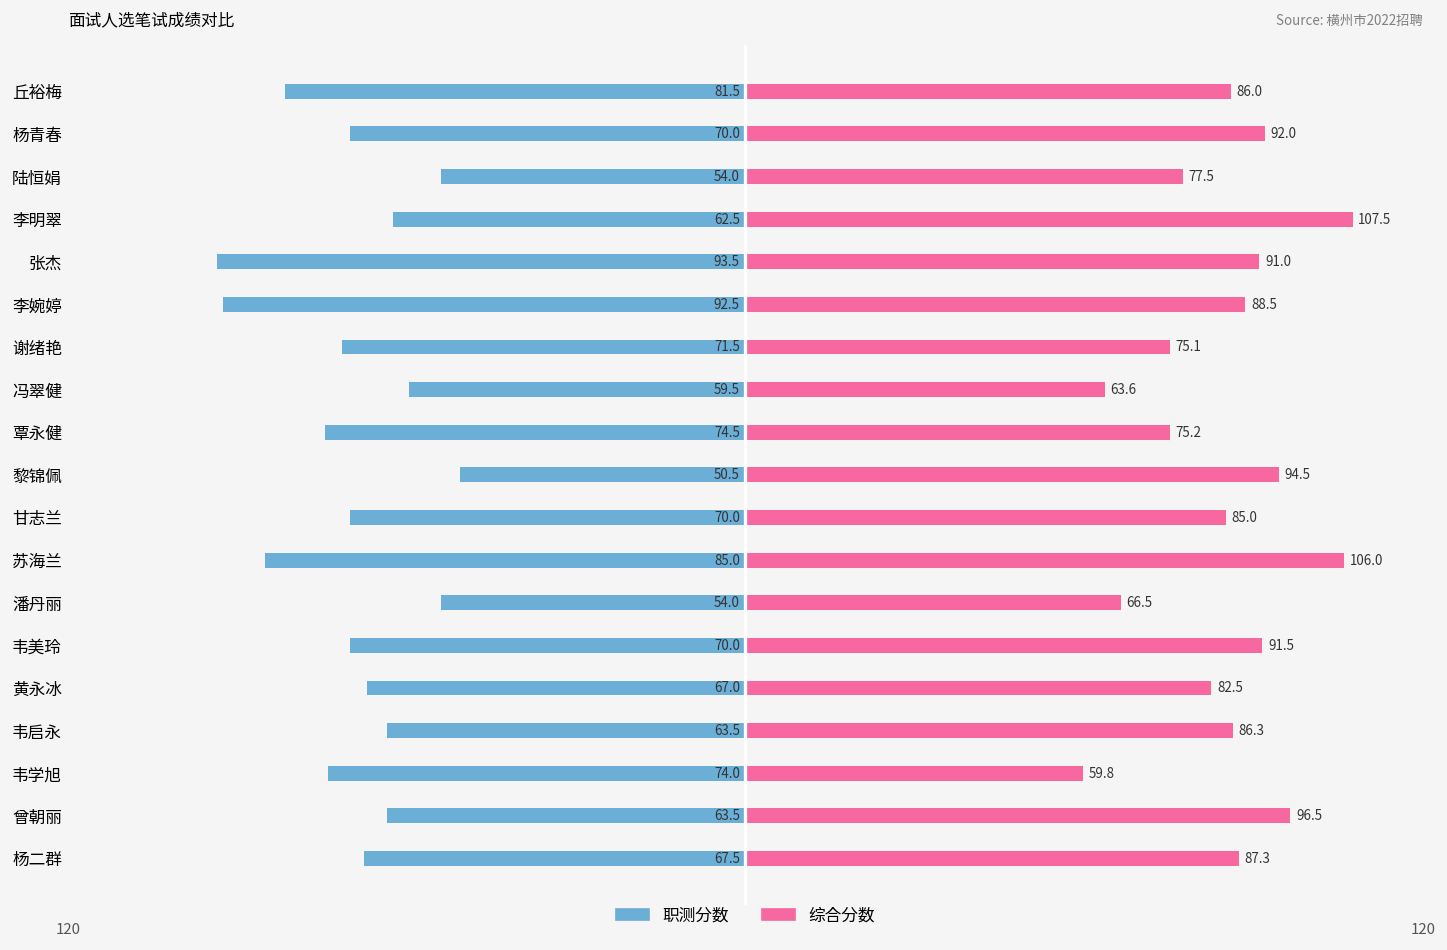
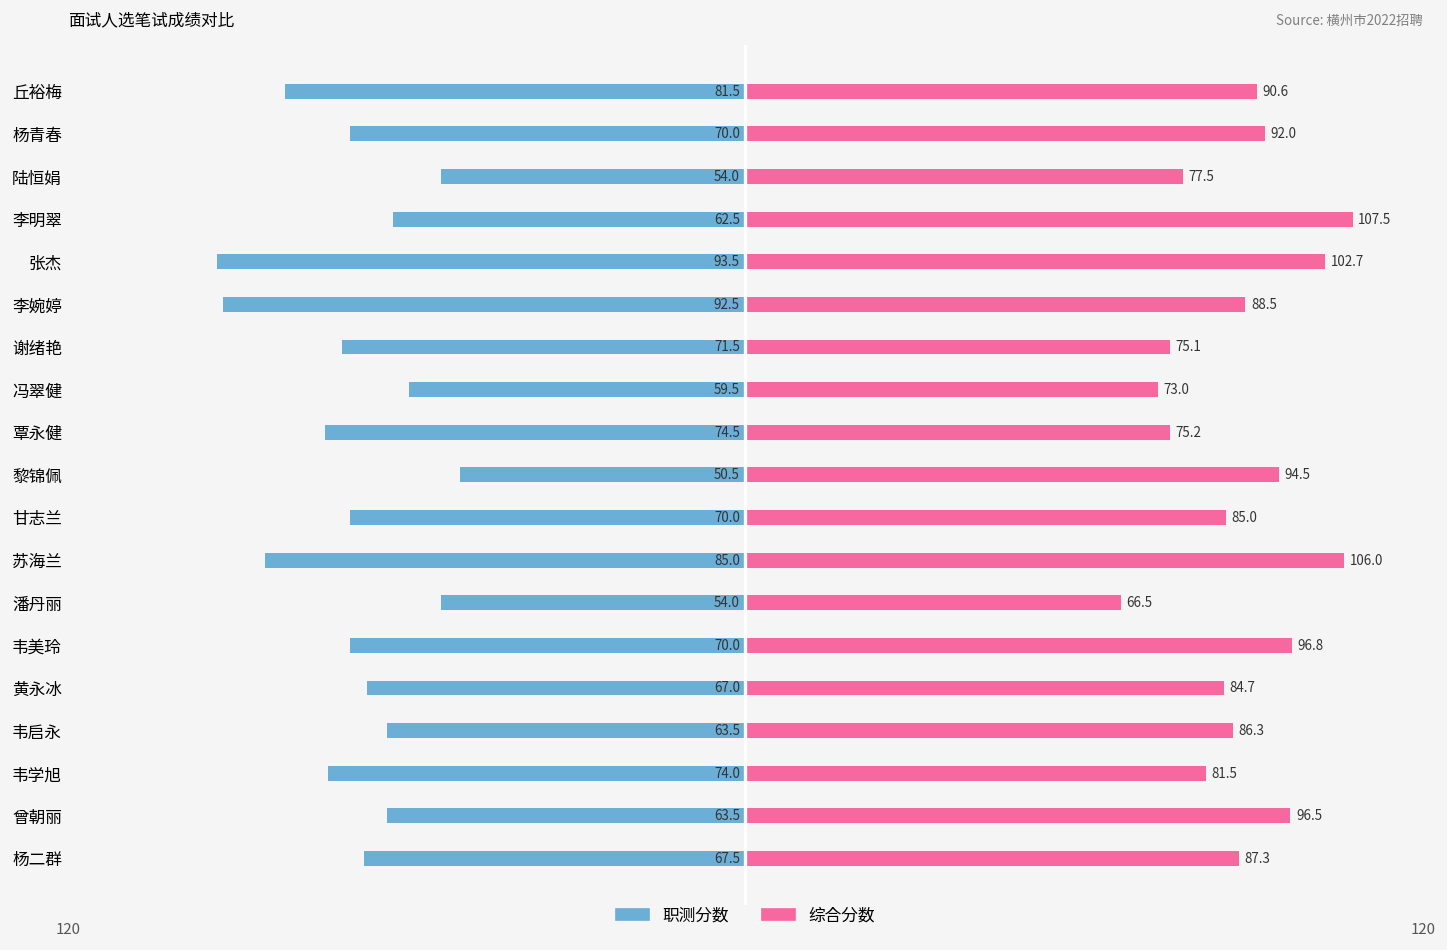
综合分数, 丘裕梅: 86.0 -> 90.6
综合分数, 张杰: 91.0 -> 102.7
综合分数, 冯翠健: 63.6 -> 73.0
综合分数, 韦美玲: 91.5 -> 96.8
综合分数, 黄永冰: 82.5 -> 84.7
综合分数, 韦学旭: 59.8 -> 81.5
